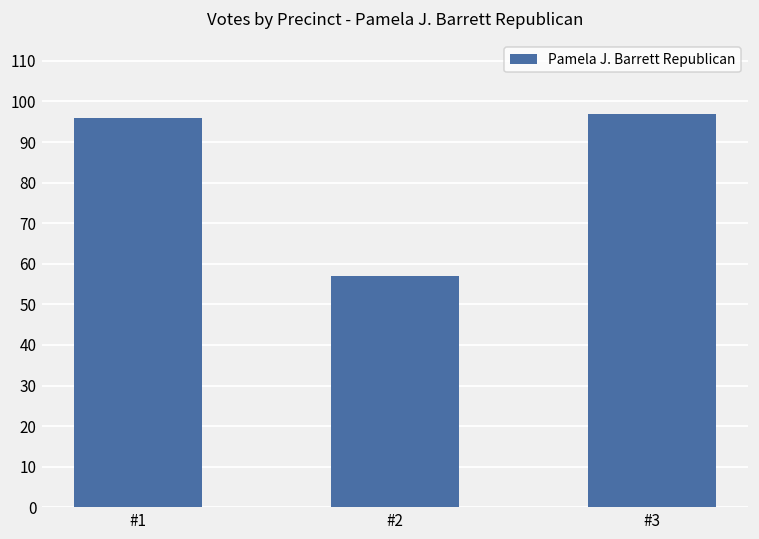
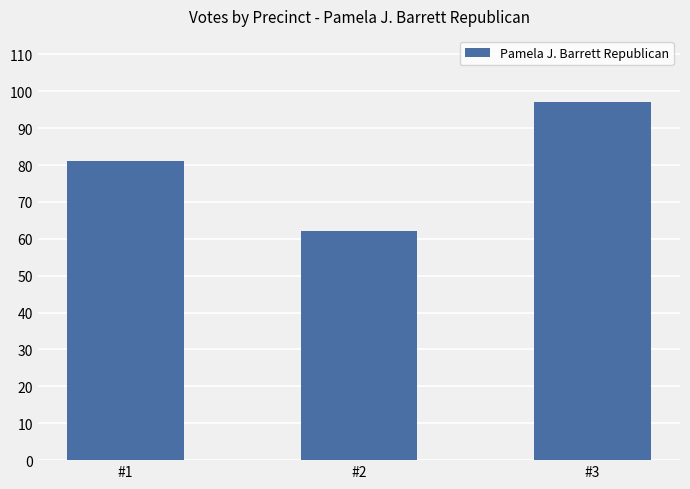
#1: 96 -> 81
#2: 57 -> 62
